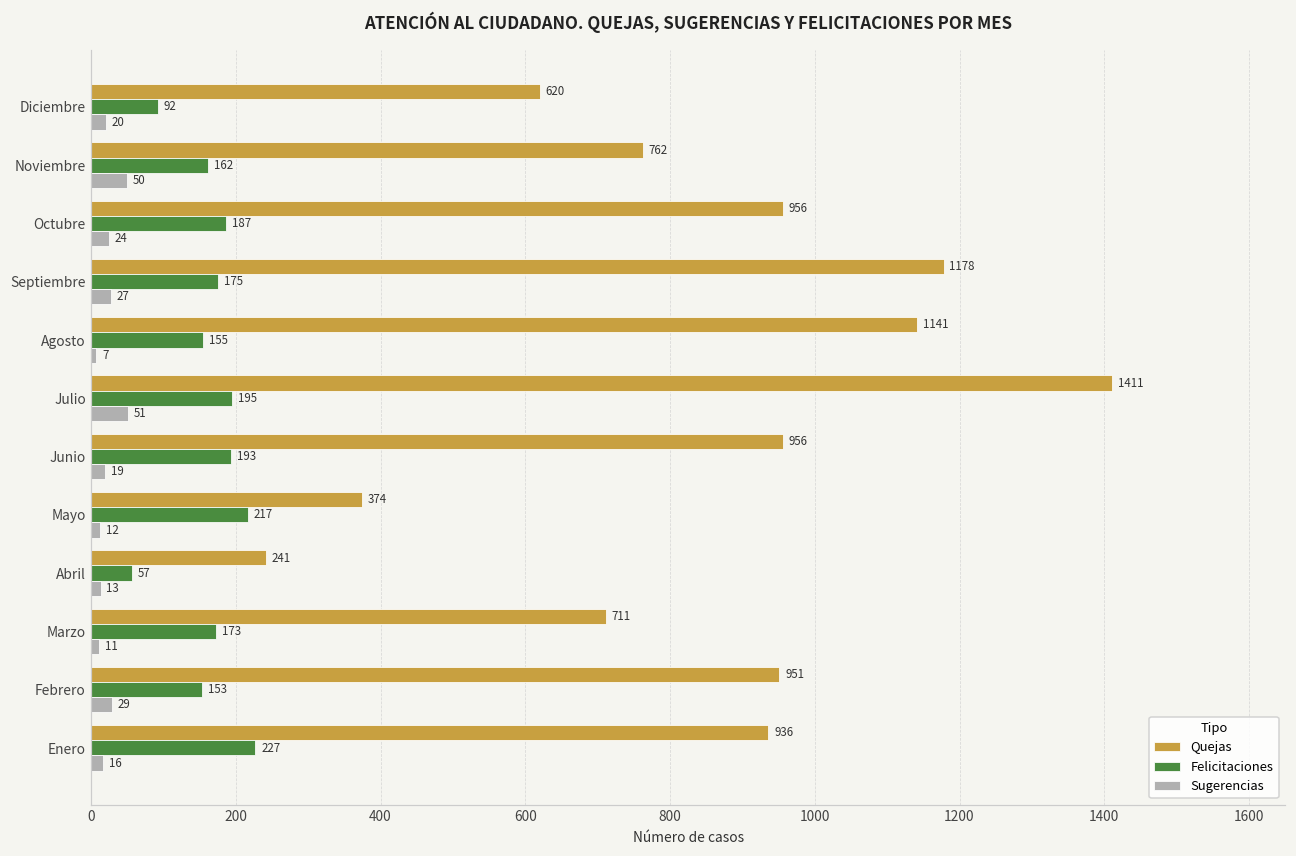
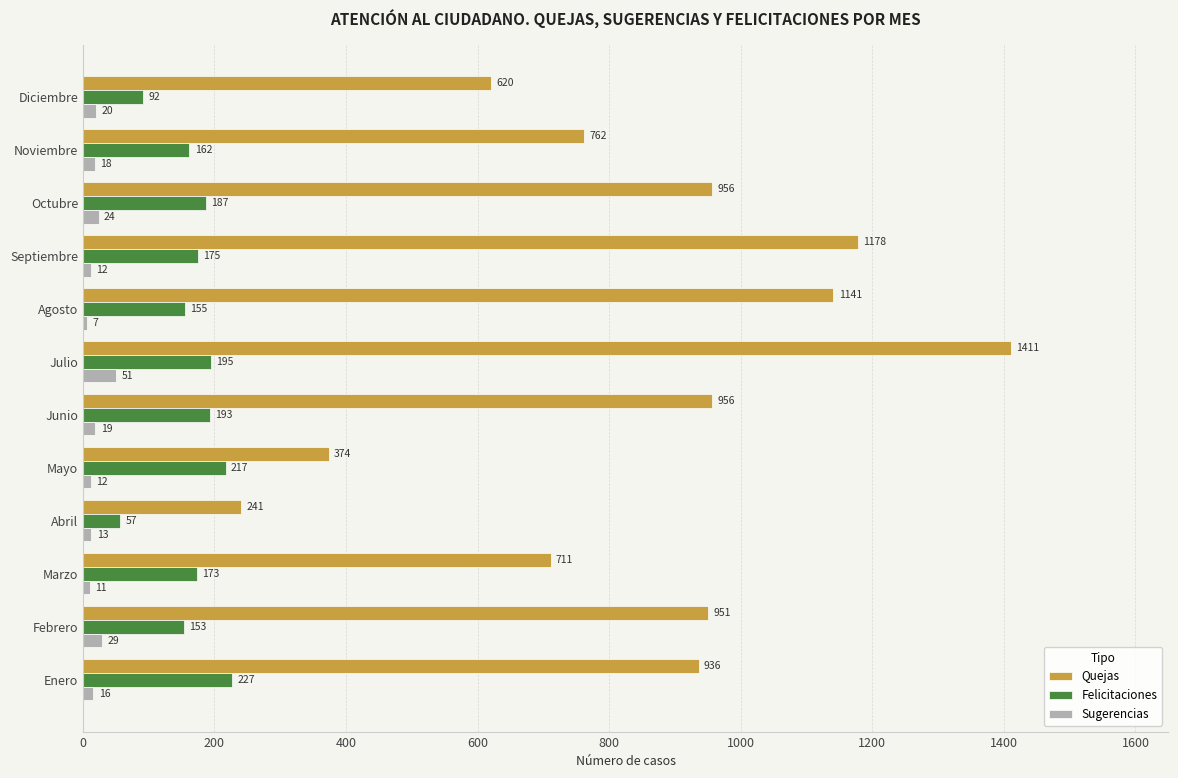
Sugerencias, Noviembre: 50 -> 18
Sugerencias, Septiembre: 27 -> 12
